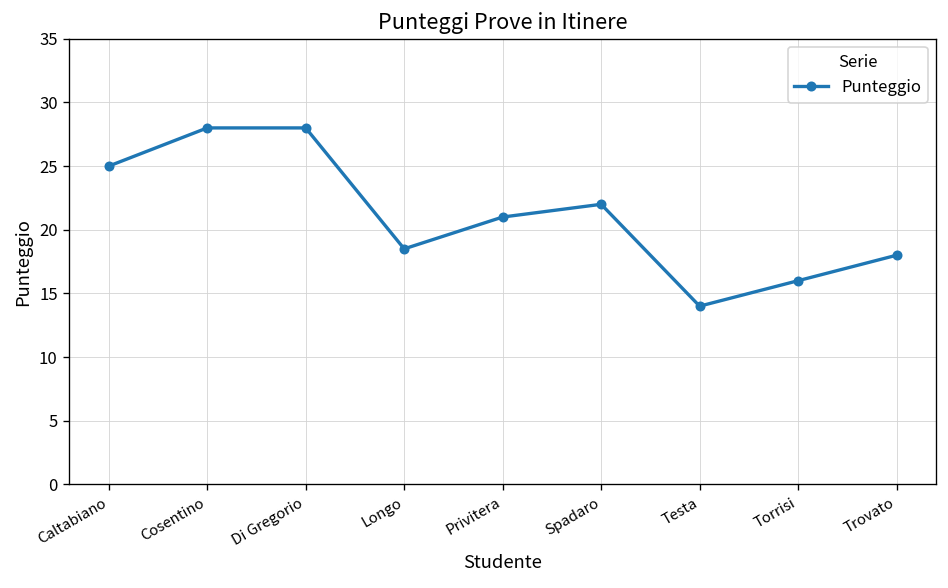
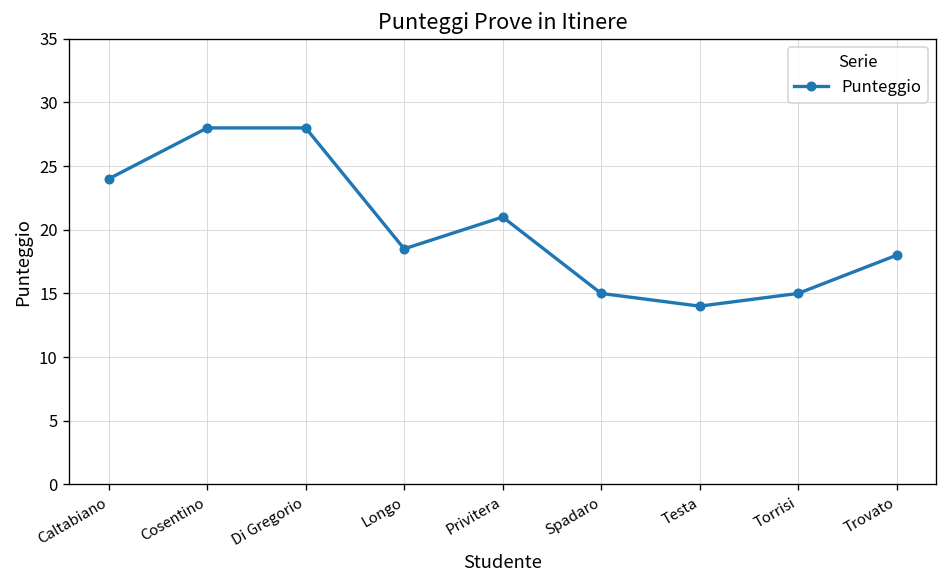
Caltabiano: 25 -> 24
Spadaro: 22 -> 15
Torrisi: 16 -> 15
